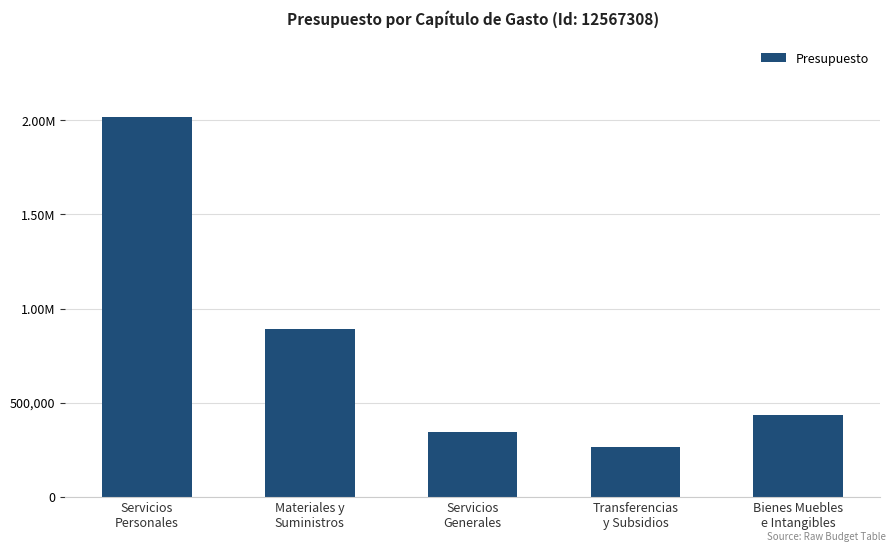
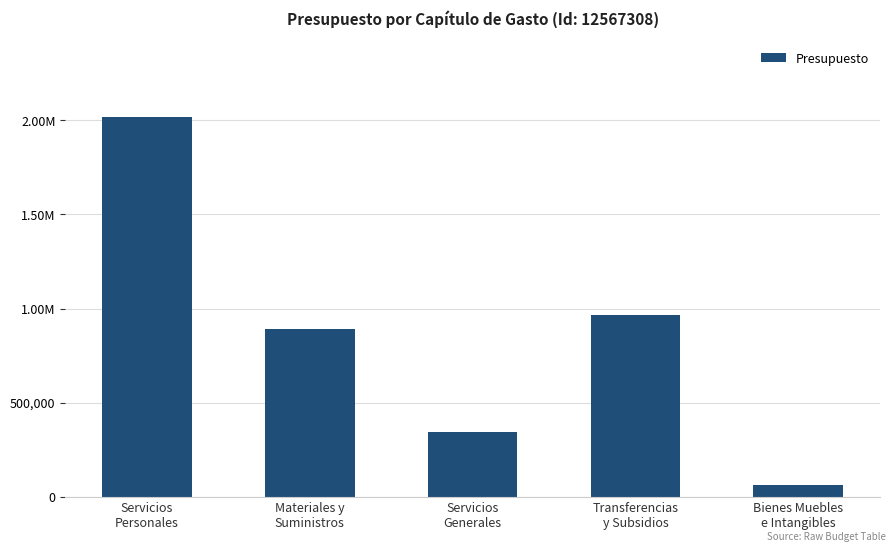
Transferencias y Subsidios: 270,000 -> 970,000
Bienes Muebles e Intangibles: 430,000 -> 60,000
